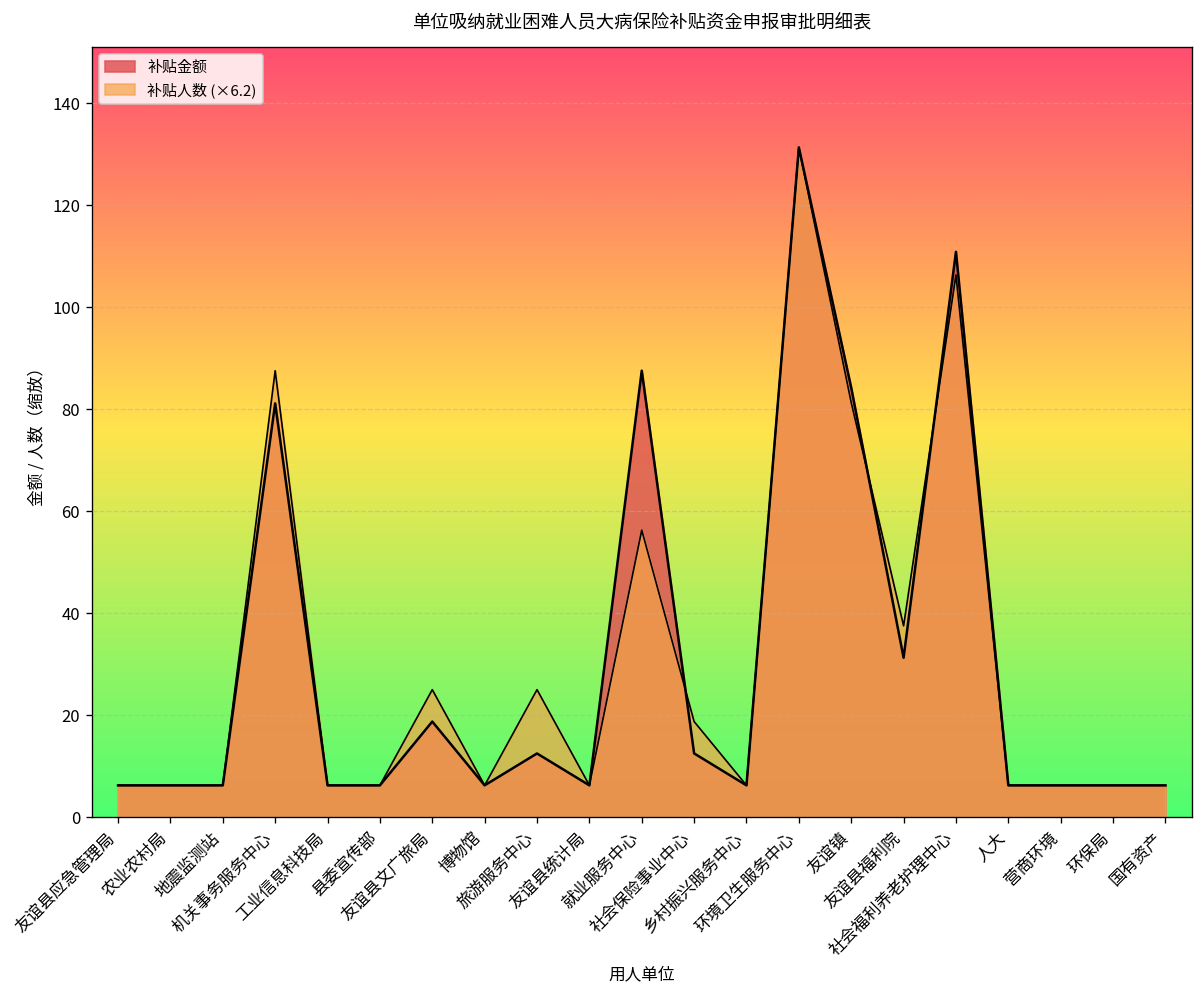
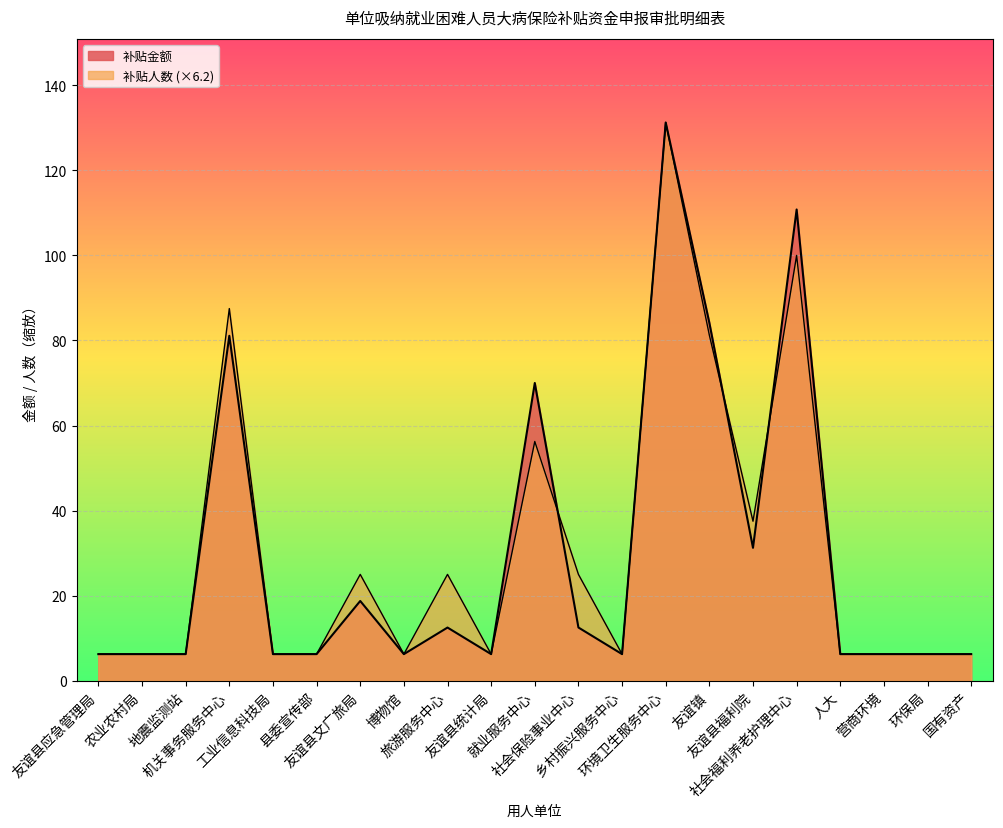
补贴金额, 就业服务中心: 88 -> 70
补贴人数 (×6.2), 社会保险事业中心: 19 -> 25
补贴人数 (×6.2), 社会福利养老护理中心: 106 -> 100
